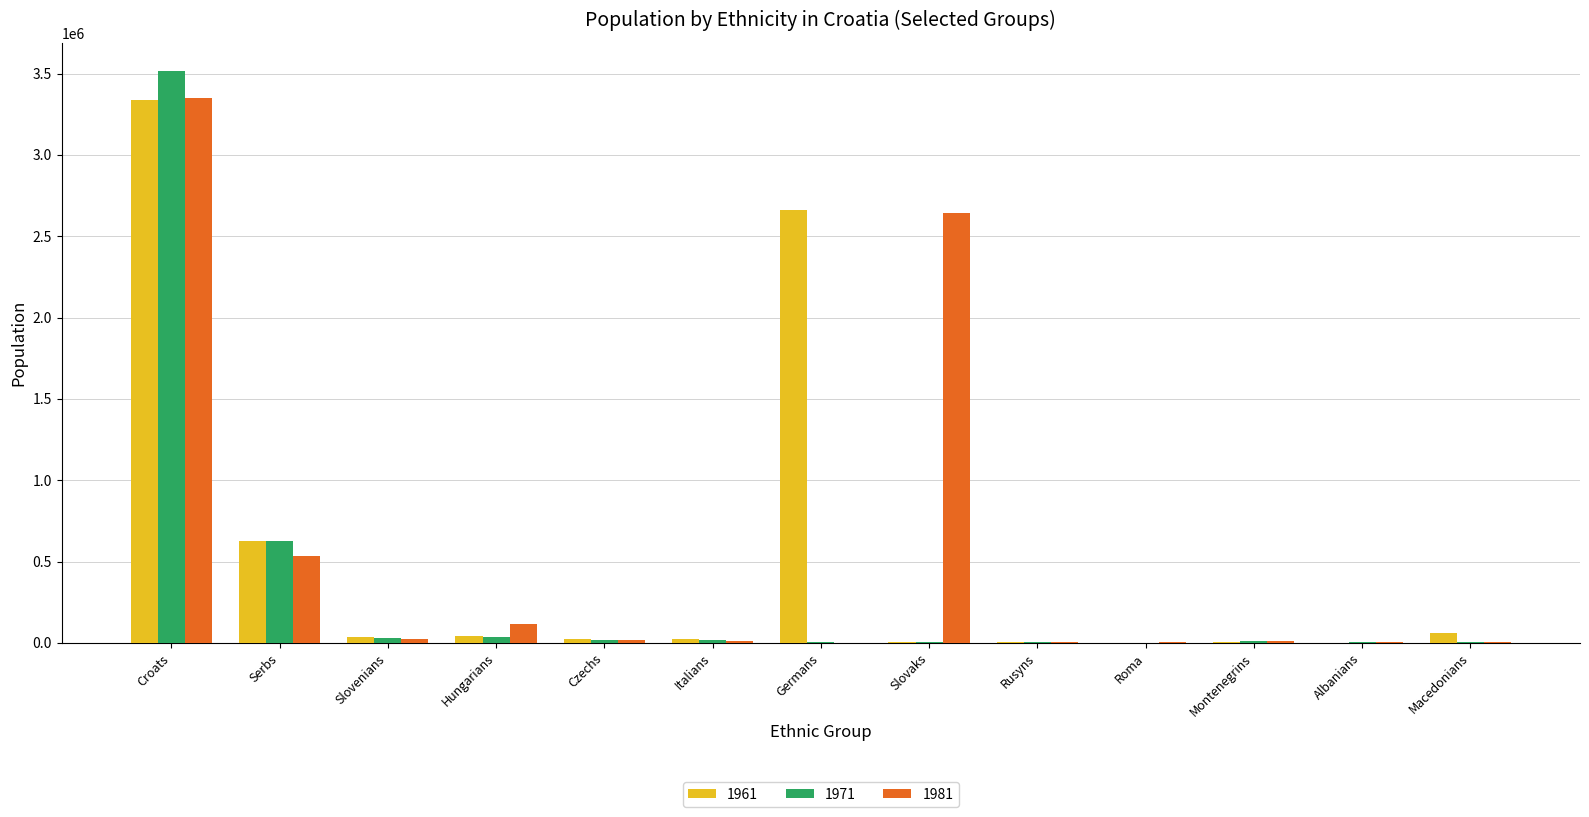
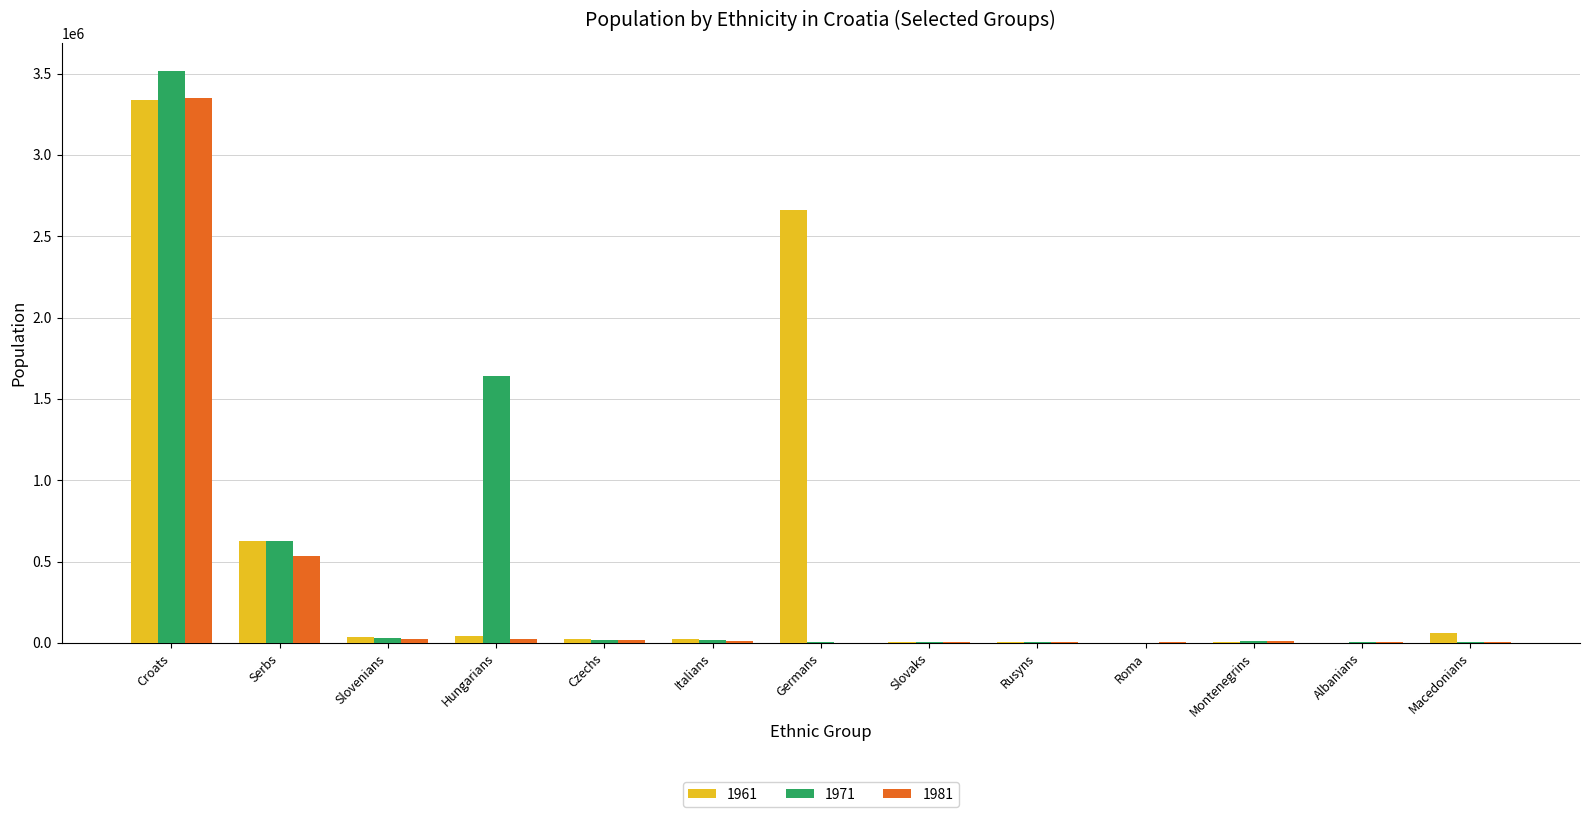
1971, Hungarians: 40000 -> 1640000
1981, Hungarians: 110000 -> 30000
1981, Slovaks: 2640000 -> 10000
